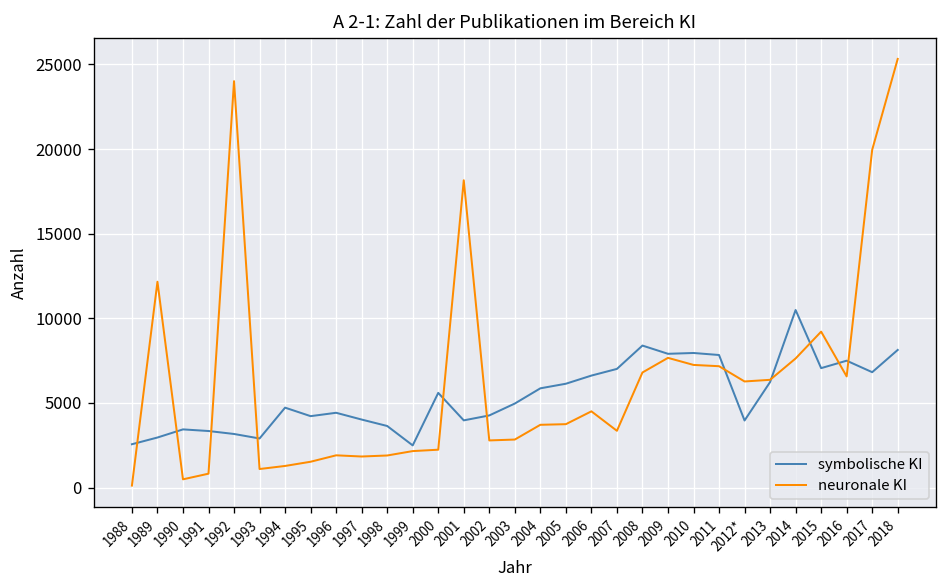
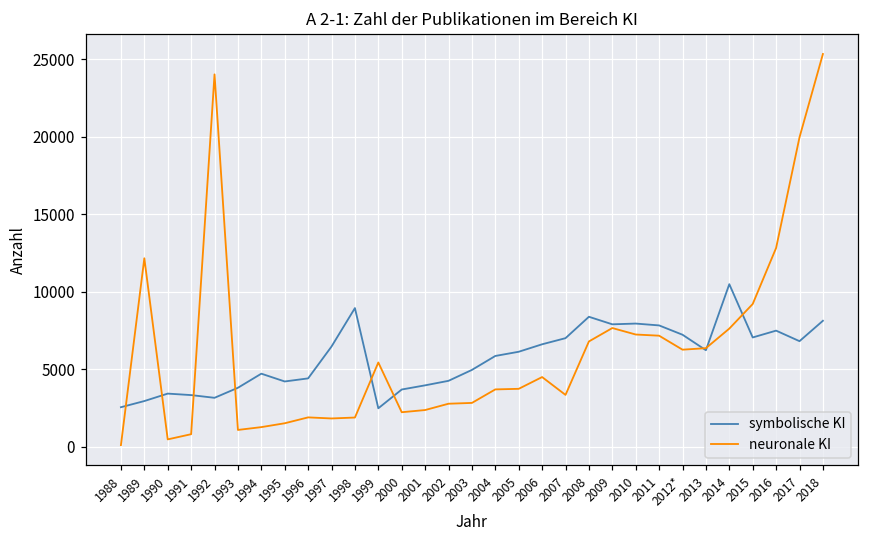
symbolische KI, 1993: 2900 -> 3800
symbolische KI, 1997: 4000 -> 6500
symbolische KI, 1998: 3600 -> 8900
neuronale KI, 1999: 2200 -> 5400
symbolische KI, 2000: 5600 -> 3700
neuronale KI, 2001: 18200 -> 2400
symbolische KI, 2012*: 4000 -> 7200
neuronale KI, 2016: 6600 -> 12800
